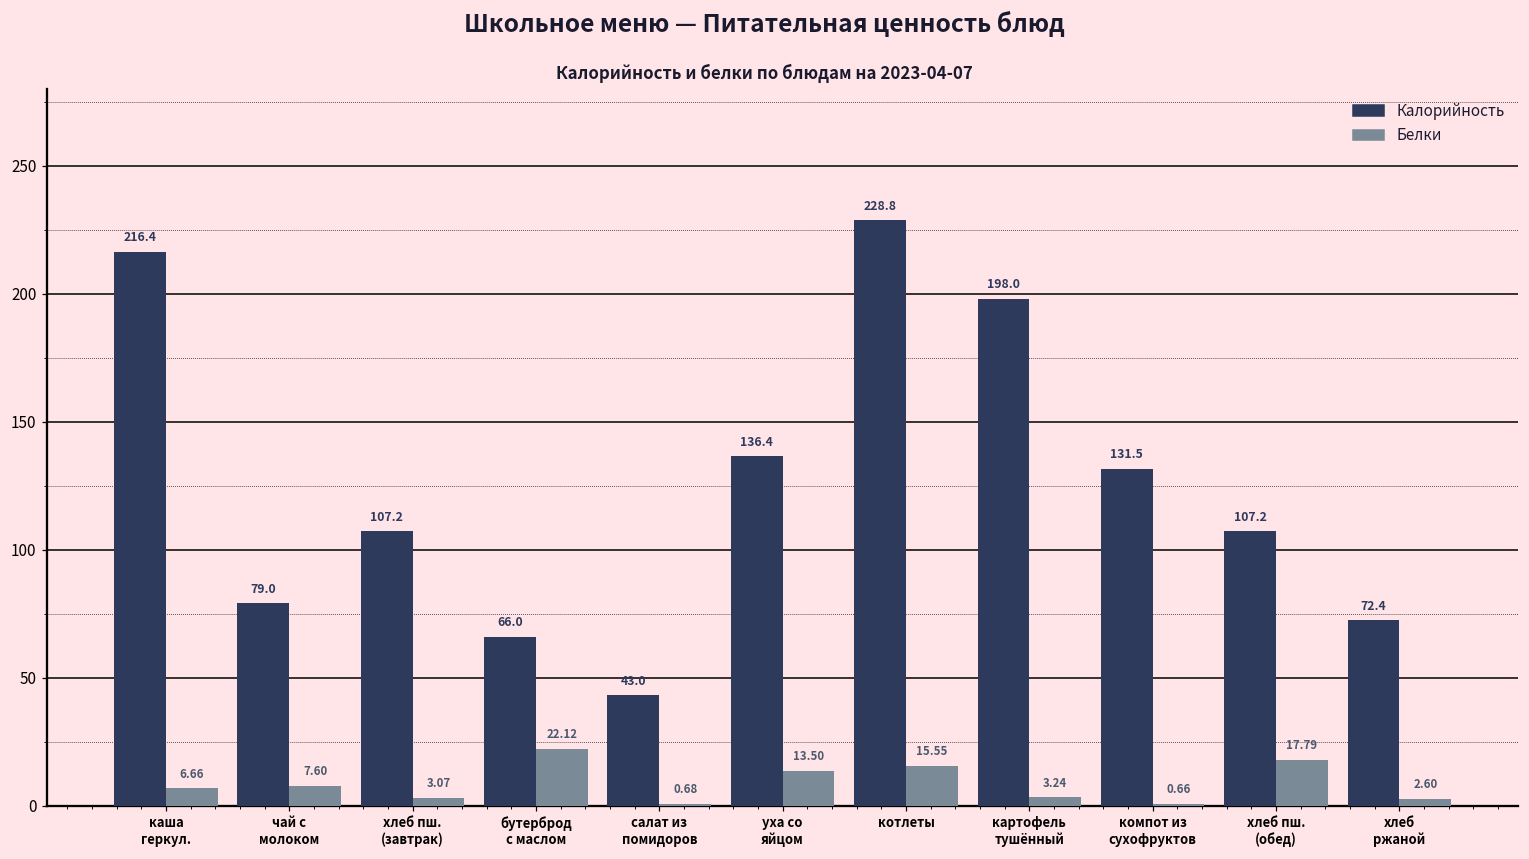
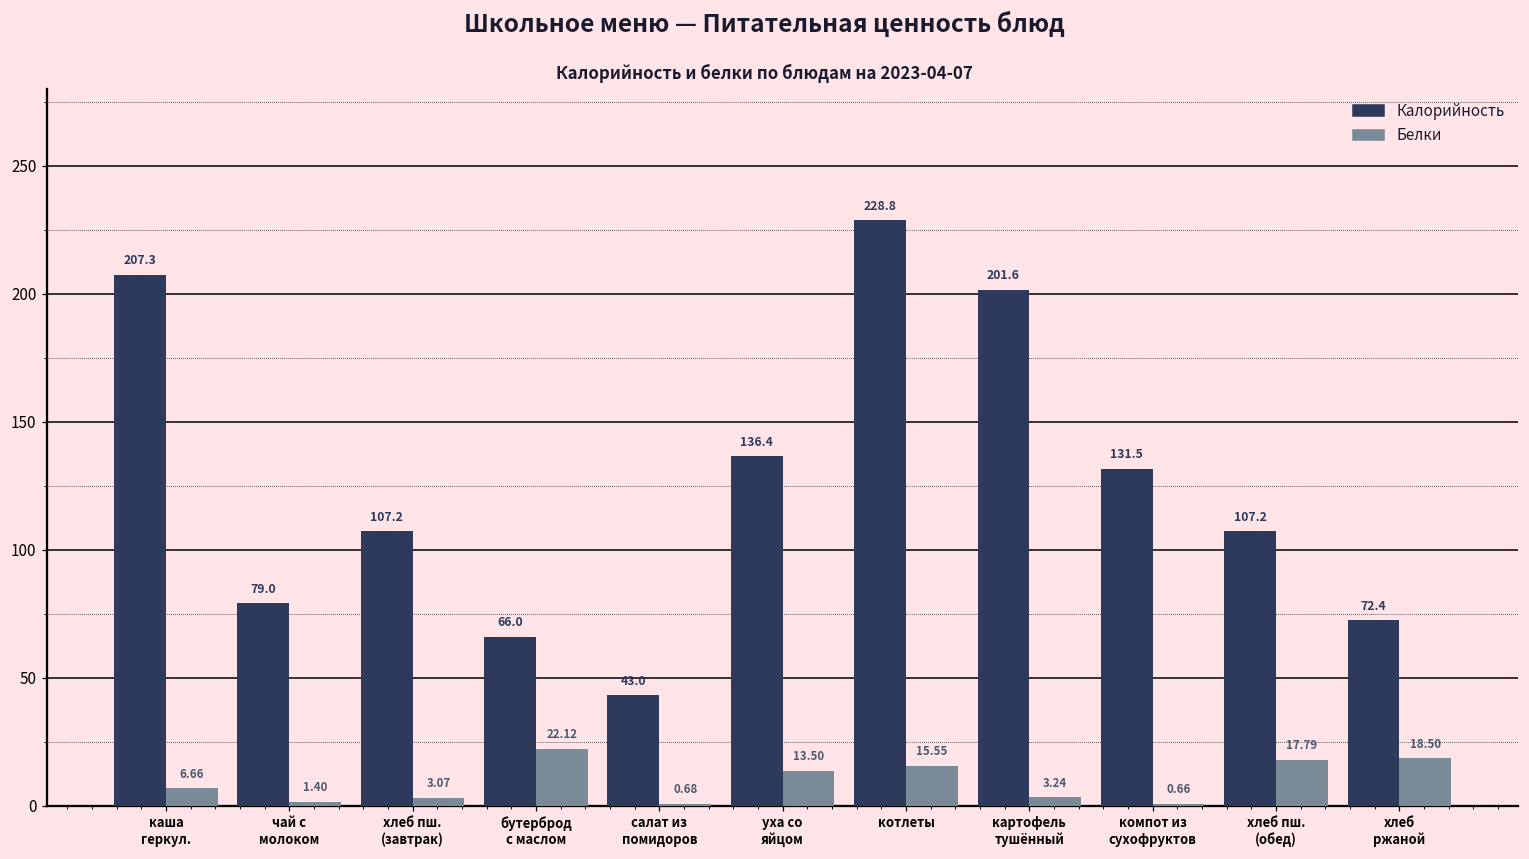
Калорийность, каша геркул.: 216.4 -> 207.3
Белки, чай с молоком: 7.60 -> 1.40
Калорийность, картофель тушённый: 198.0 -> 201.6
Белки, хлеб ржаной: 2.60 -> 18.50
